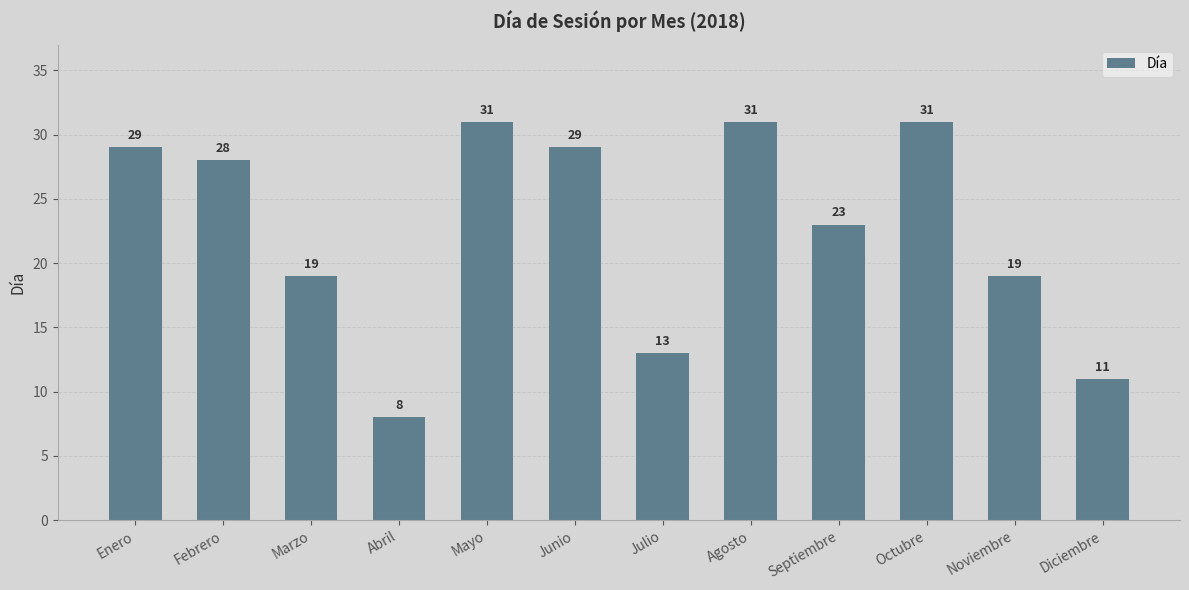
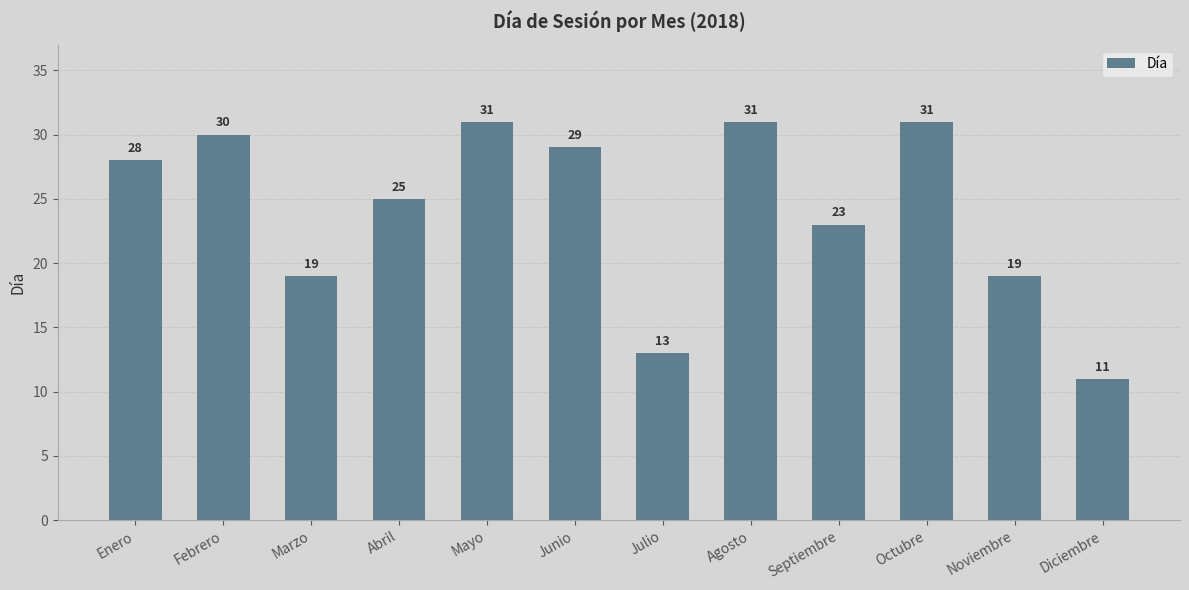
Enero: 29 -> 28
Febrero: 28 -> 30
Abril: 8 -> 25
